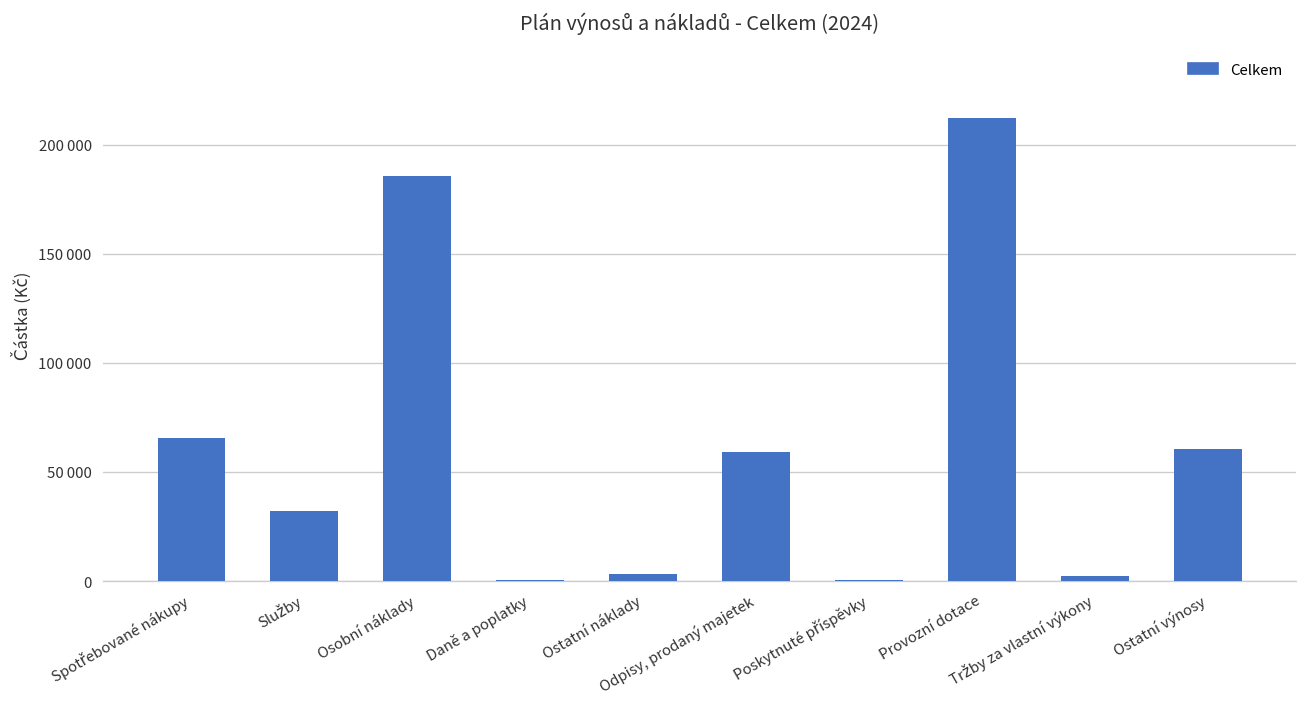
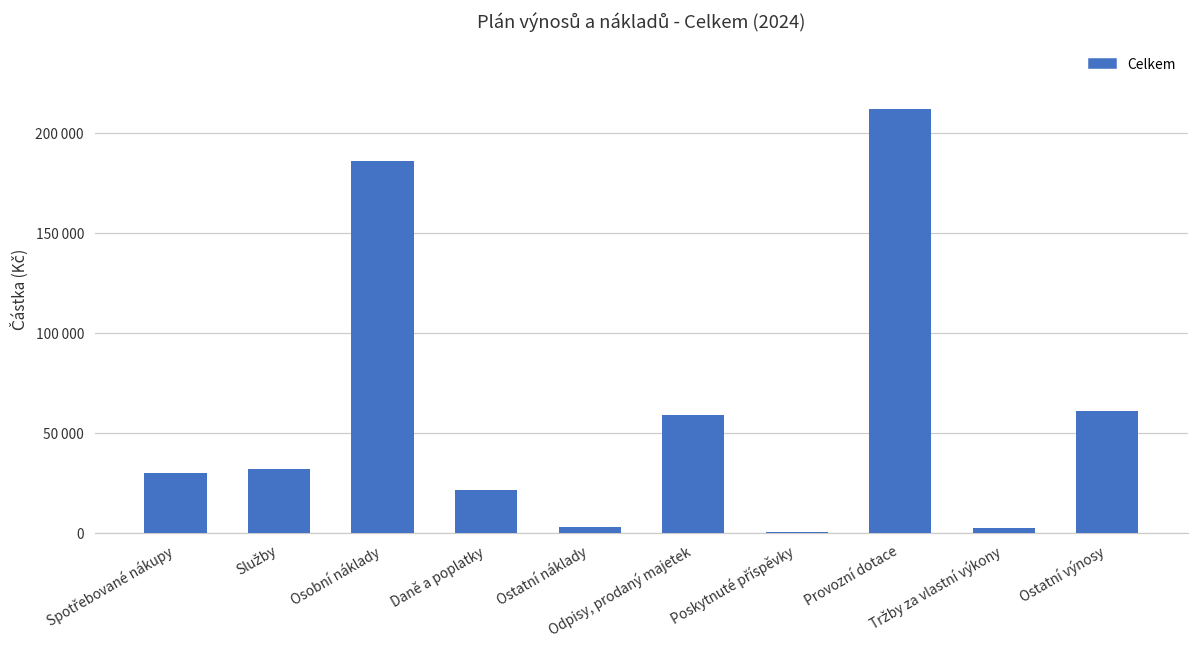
Spotřebované nákupy: 65000 -> 30000
Daně a poplatky: 0 -> 21000
